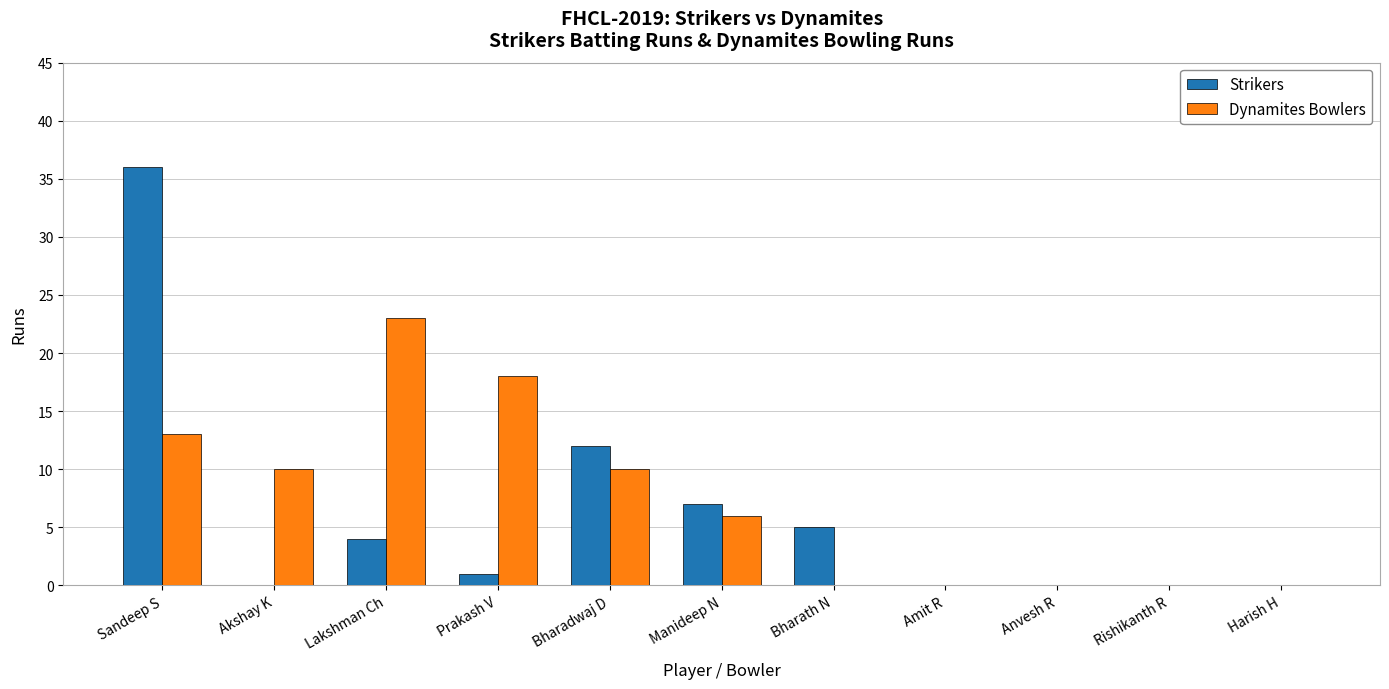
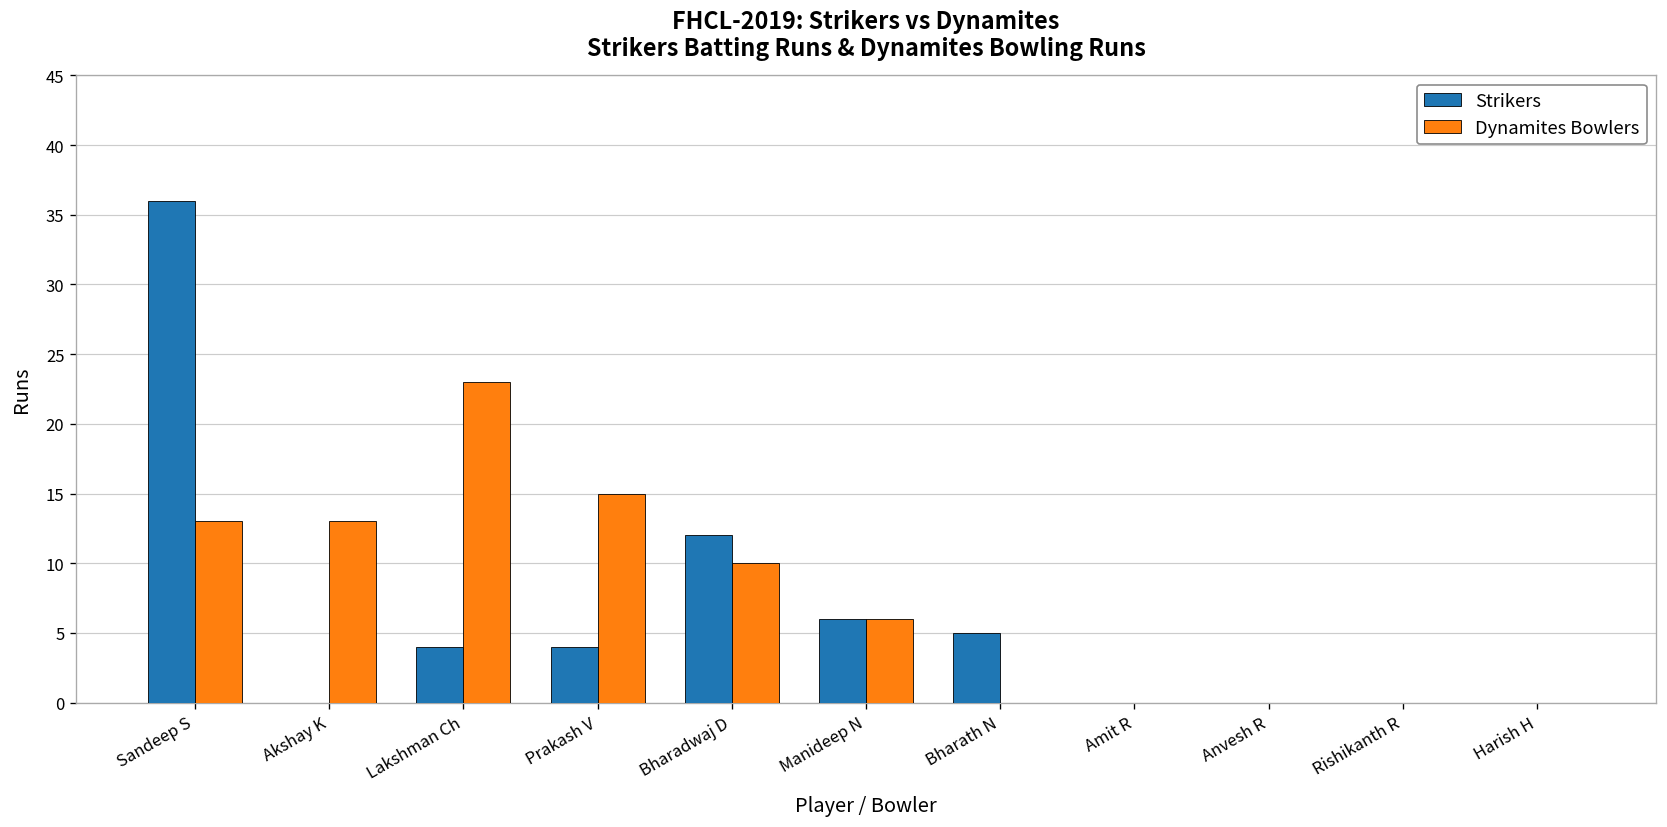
Dynamites Bowlers, Akshay K: 10 -> 13
Strikers, Prakash V: 1 -> 4
Dynamites Bowlers, Prakash V: 18 -> 15
Strikers, Manideep N: 7 -> 6
